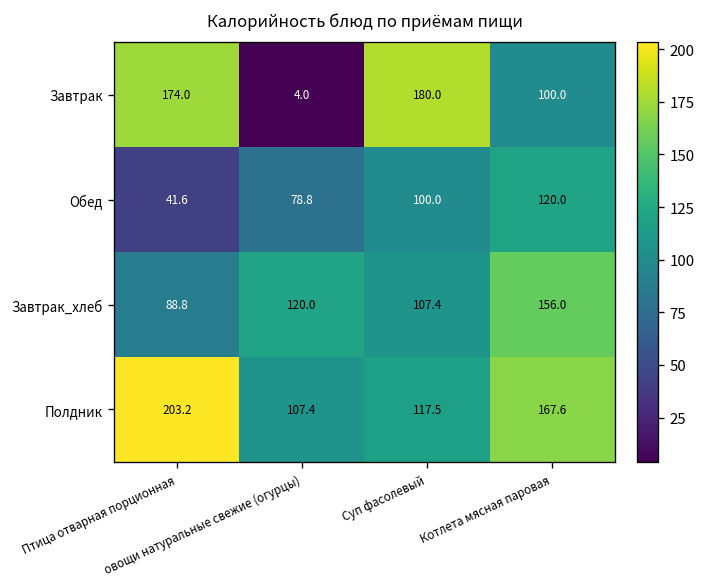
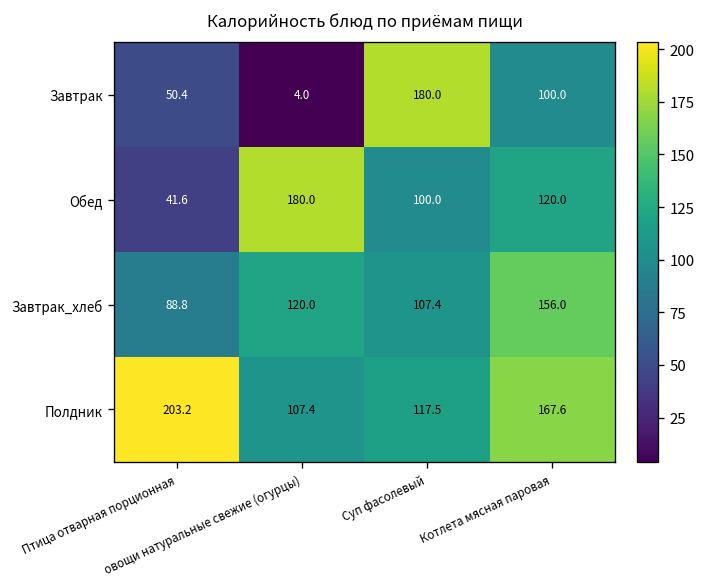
Завтрак, Птица отварная порционная: 174.0 -> 50.4
Обед, овощи натуральные свежие (огурцы): 78.8 -> 180.0
